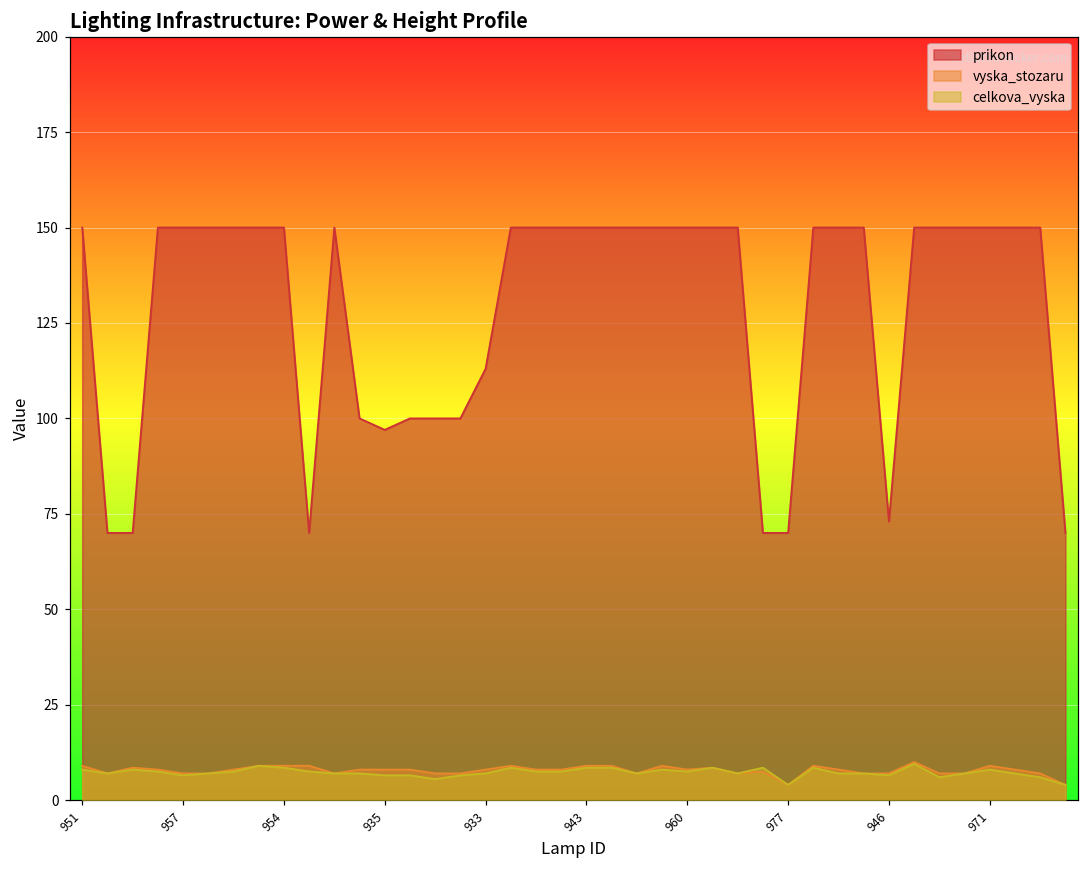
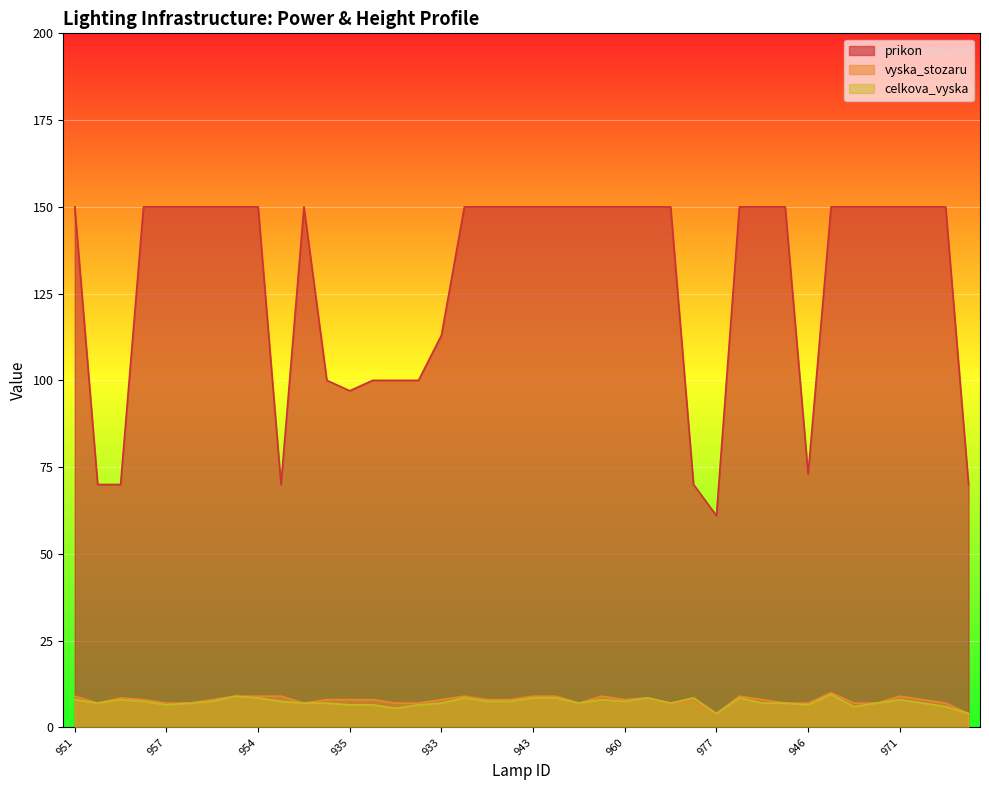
prikon, 977: 70 -> 61
